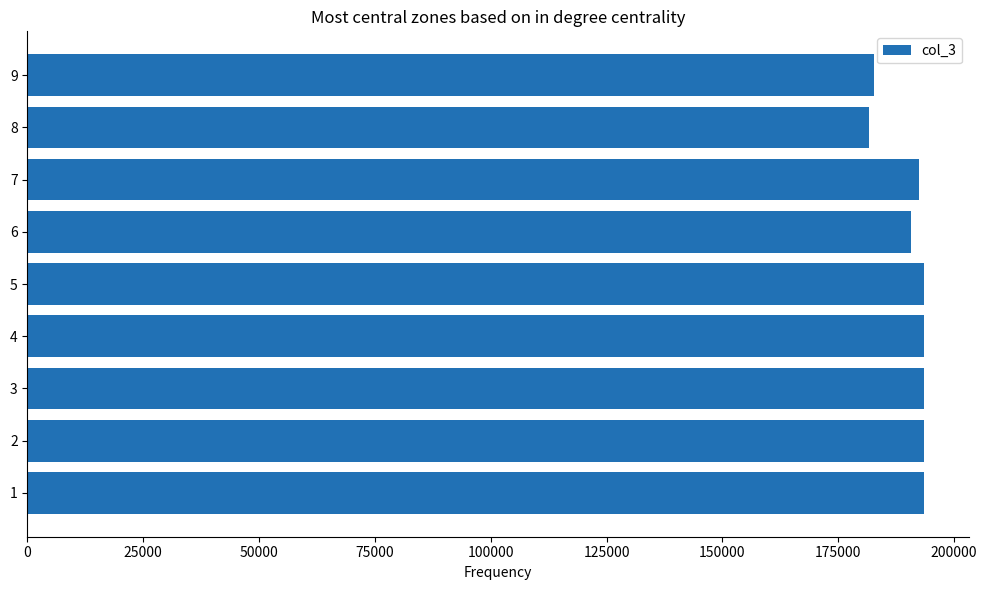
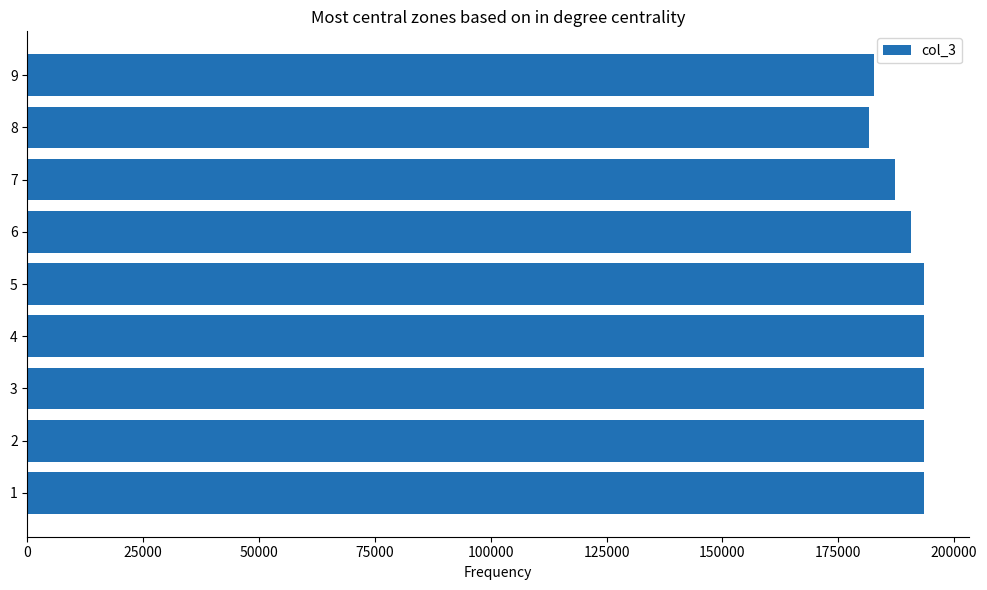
7: 192000 -> 187000
